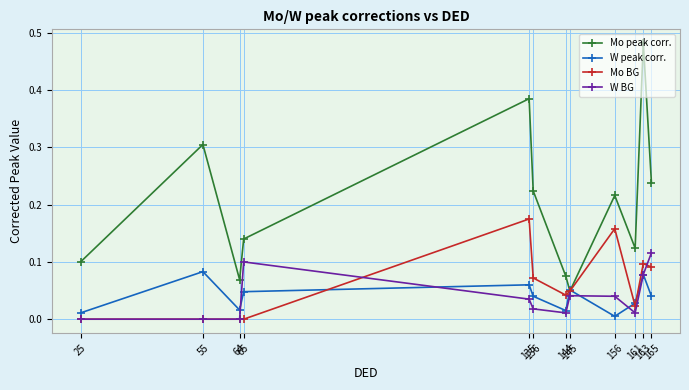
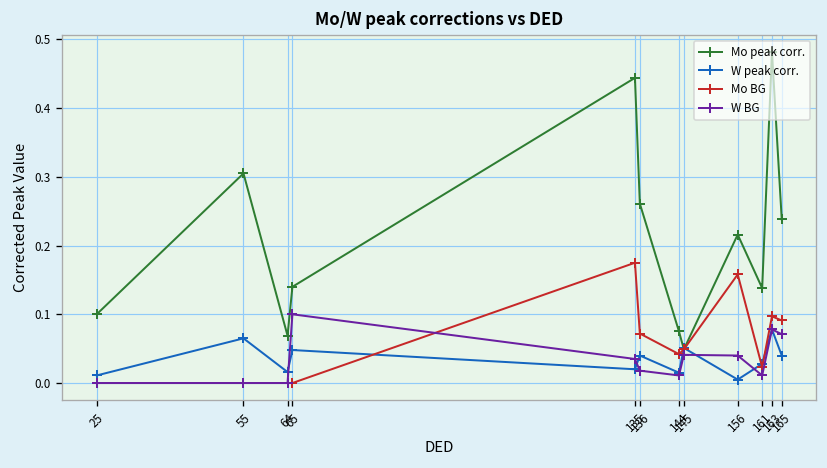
W peak corr., 55: 0.08 -> 0.07
Mo peak corr., 135: 0.39 -> 0.44
W peak corr., 135: 0.06 -> 0.02
Mo peak corr., 136: 0.22 -> 0.26
Mo peak corr., 161: 0.12 -> 0.14
W BG, 165: 0.12 -> 0.07
